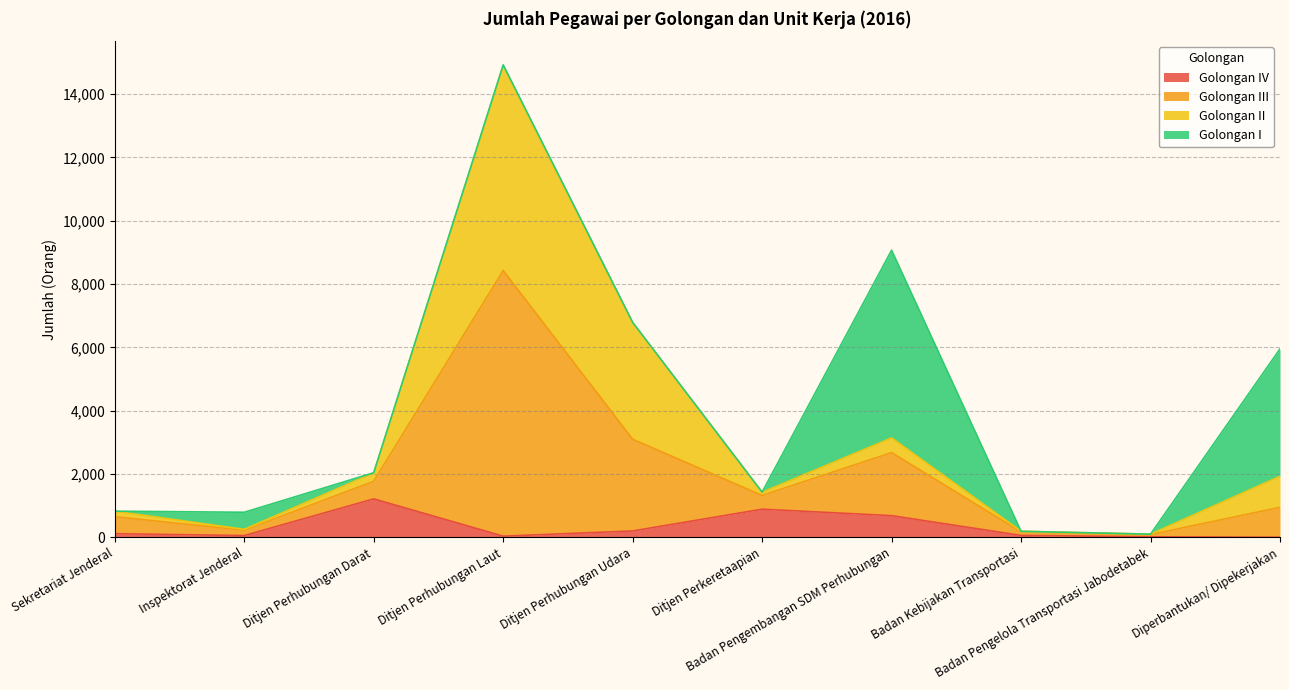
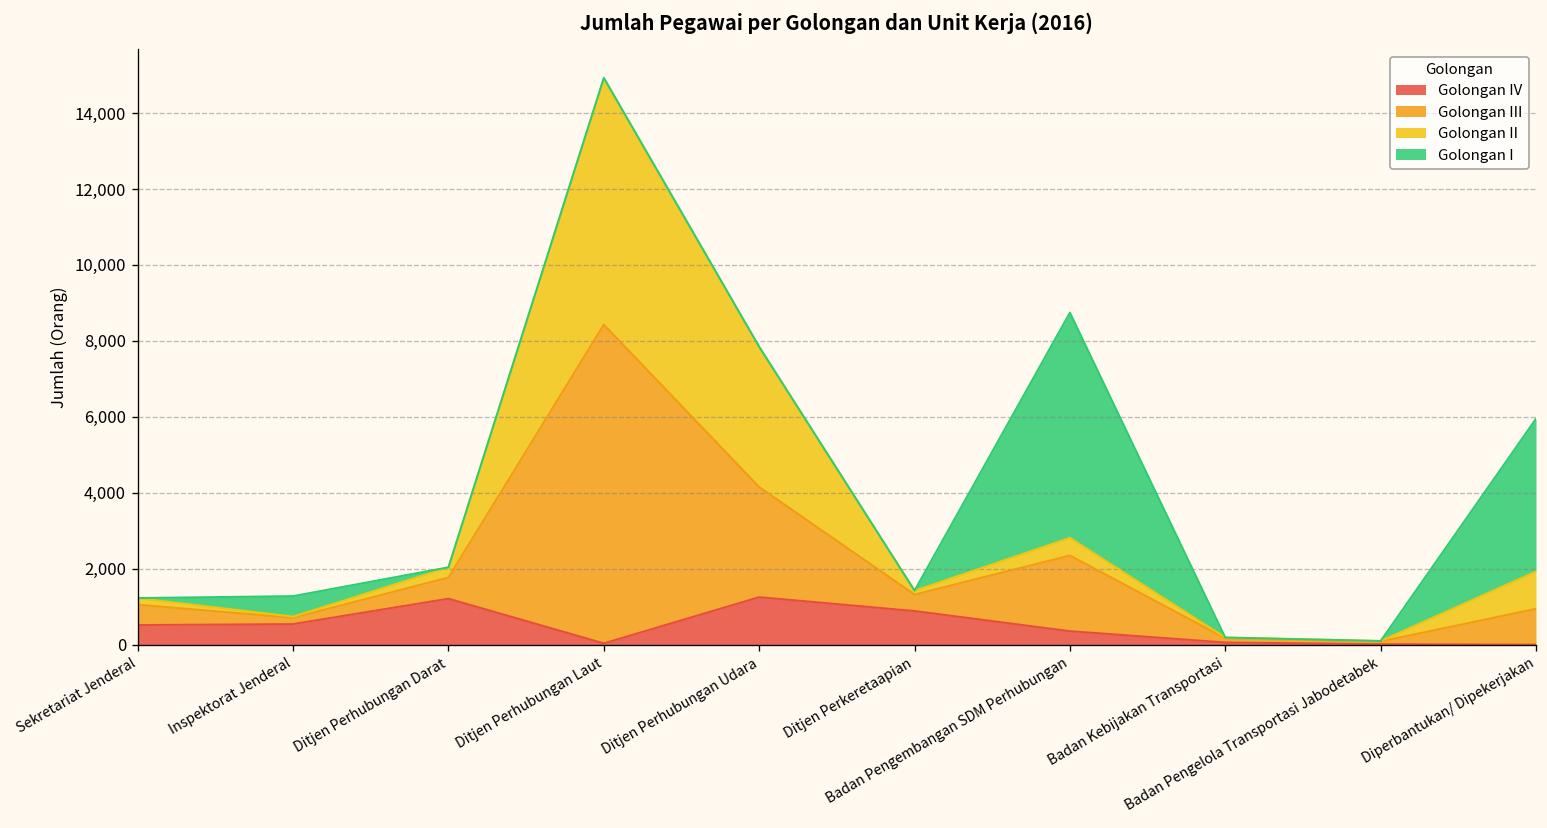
Golongan IV, Sekretariat Jenderal: 100 -> 500
Golongan IV, Inspektorat Jenderal: 100 -> 500
Golongan IV, Ditjen Perhubungan Udara: 200 -> 1,300
Golongan IV, Badan Pengembangan SDM Perhubungan: 700 -> 400
